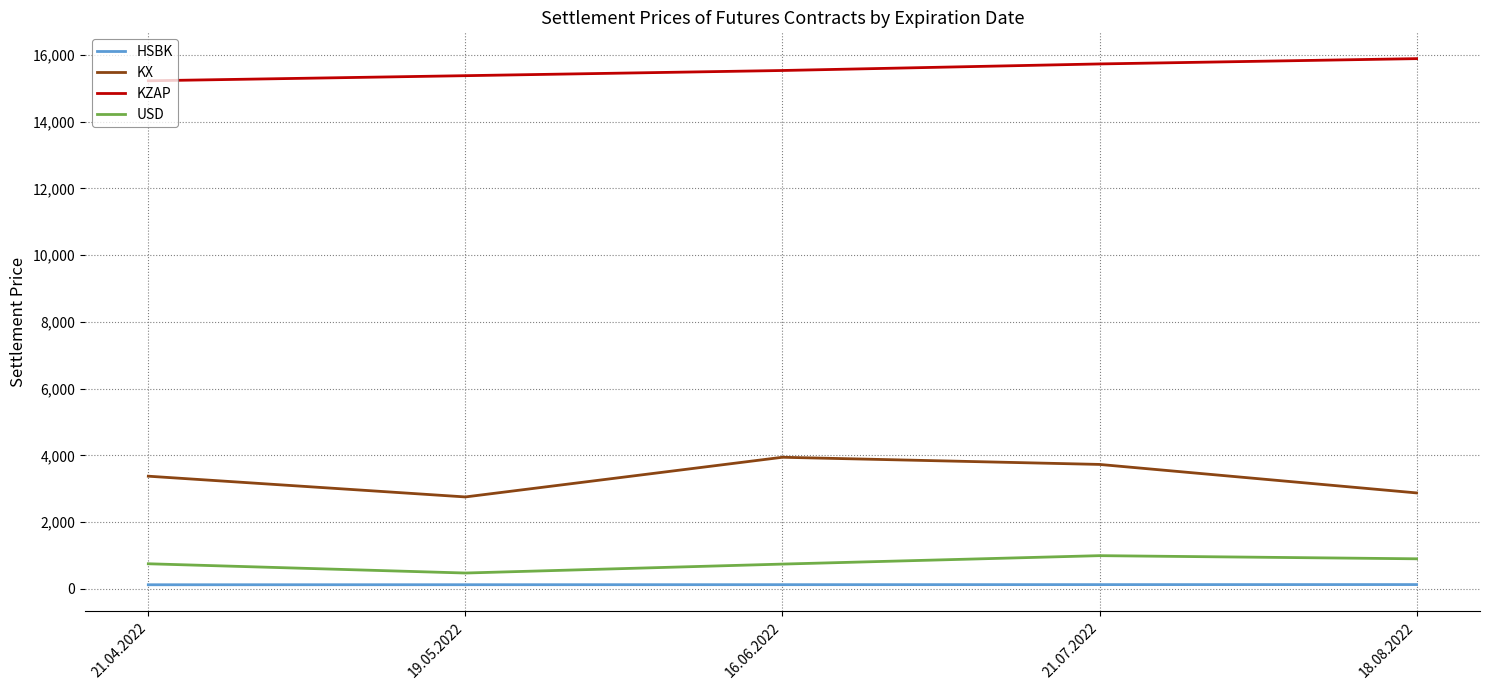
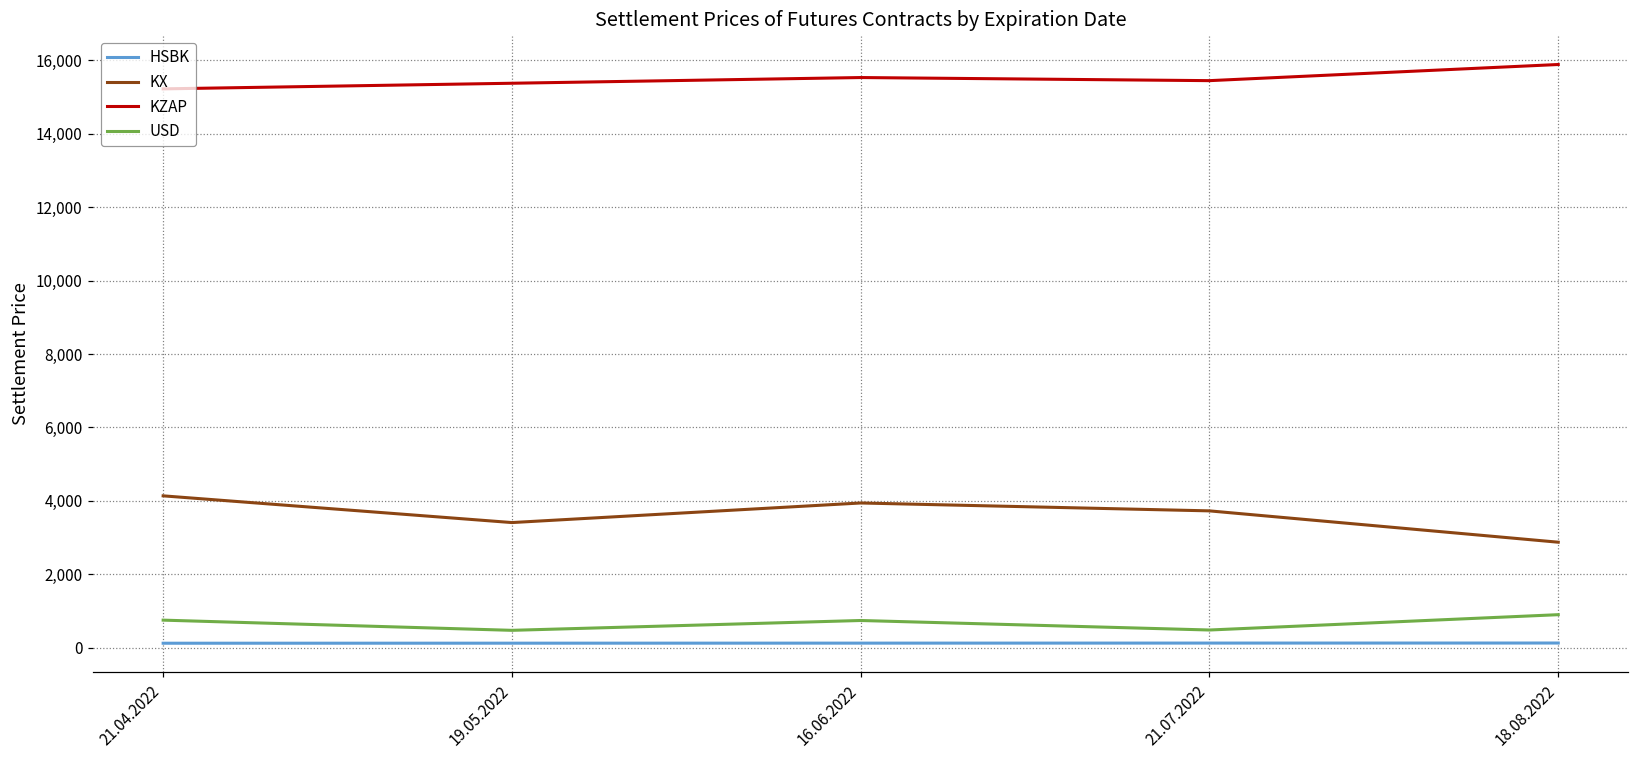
KX, 21.04.2022: 3,400 -> 4,100
KX, 19.05.2022: 2,800 -> 3,400
KZAP, 21.07.2022: 15,700 -> 15,400
USD, 21.07.2022: 1,000 -> 500
